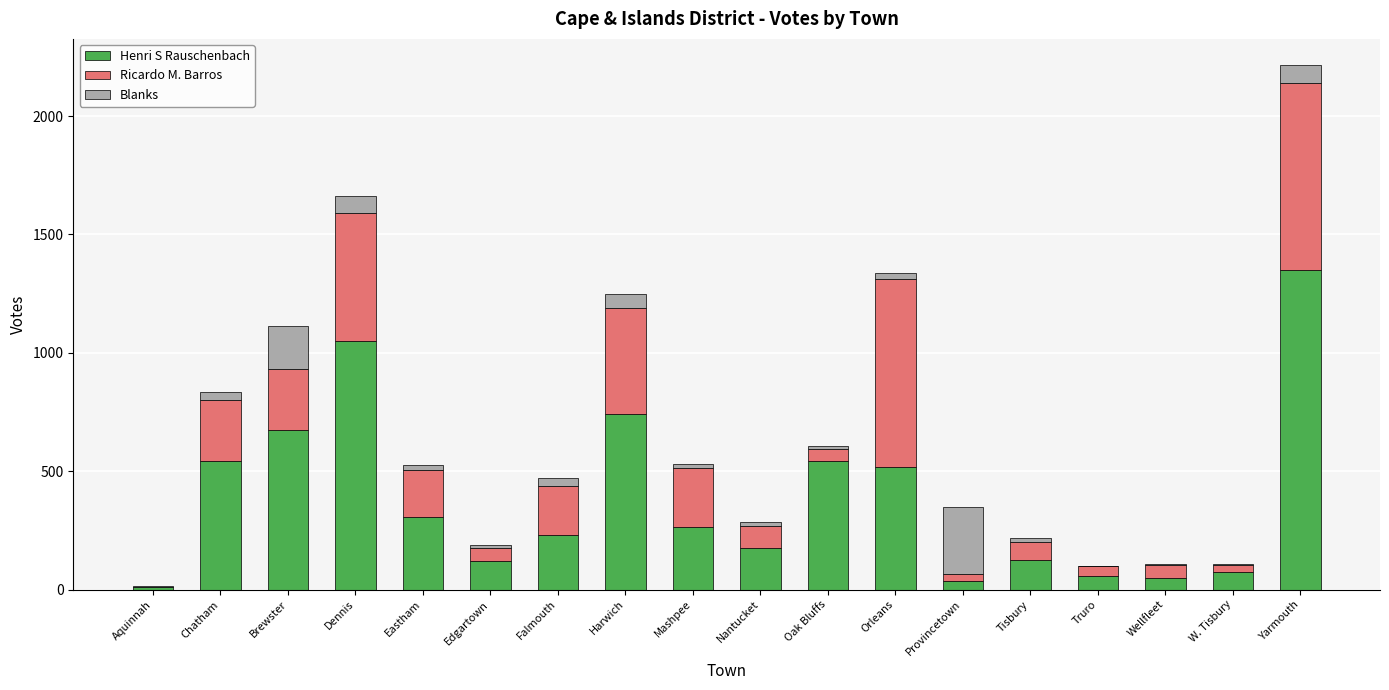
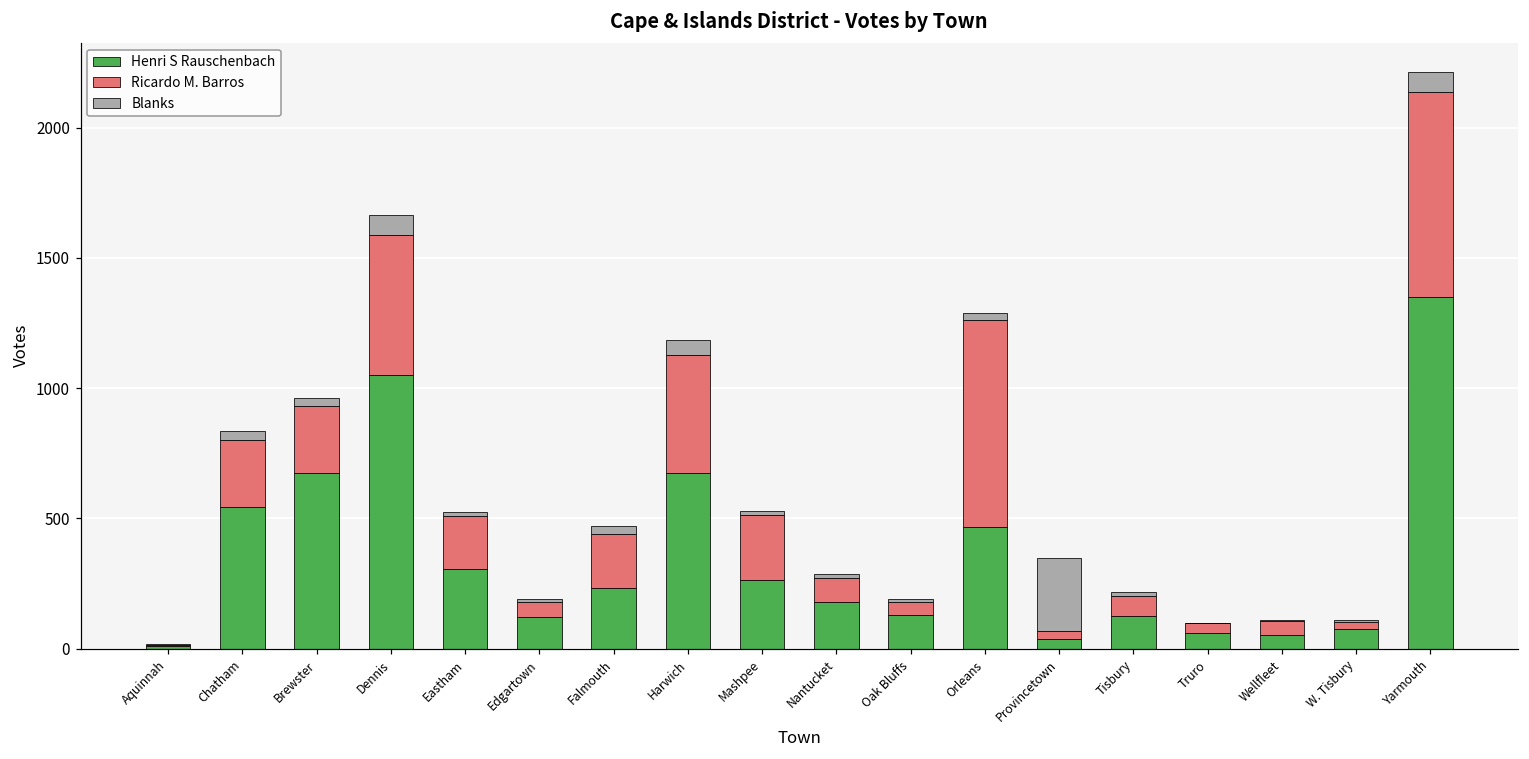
Blanks, Brewster: 180 -> 30
Henri S Rauschenbach, Harwich: 740 -> 680
Henri S Rauschenbach, Oak Bluffs: 540 -> 130
Henri S Rauschenbach, Orleans: 520 -> 470
